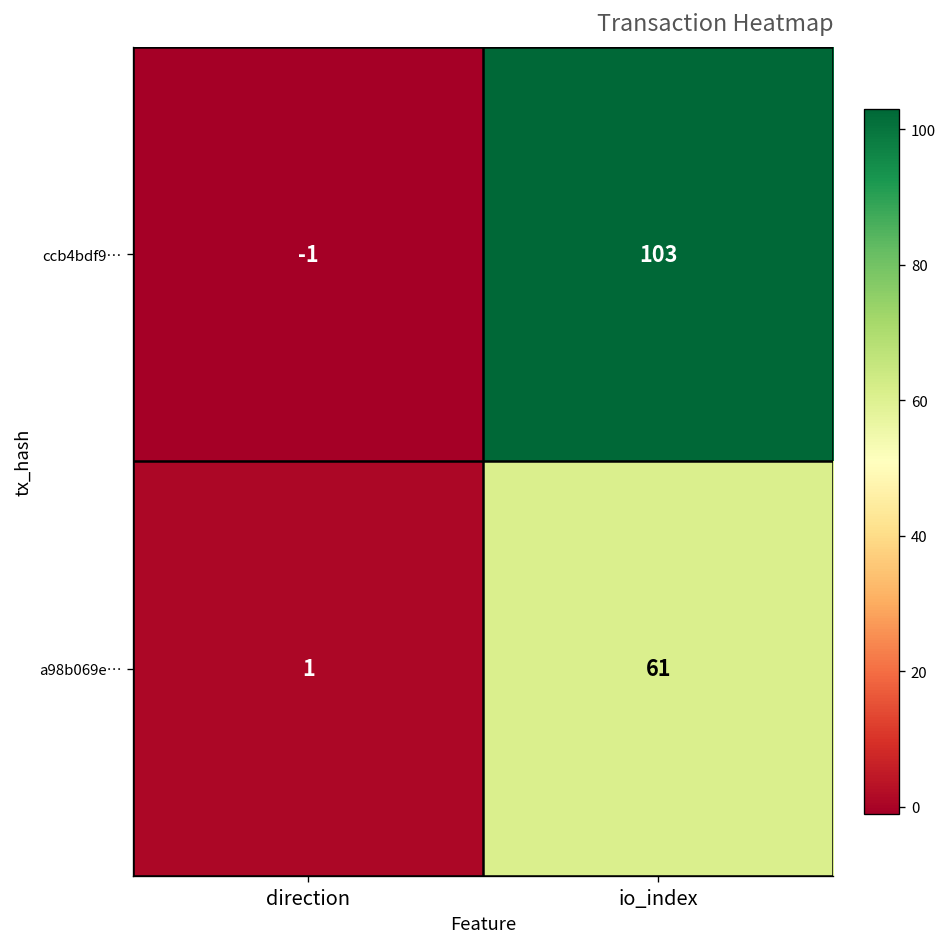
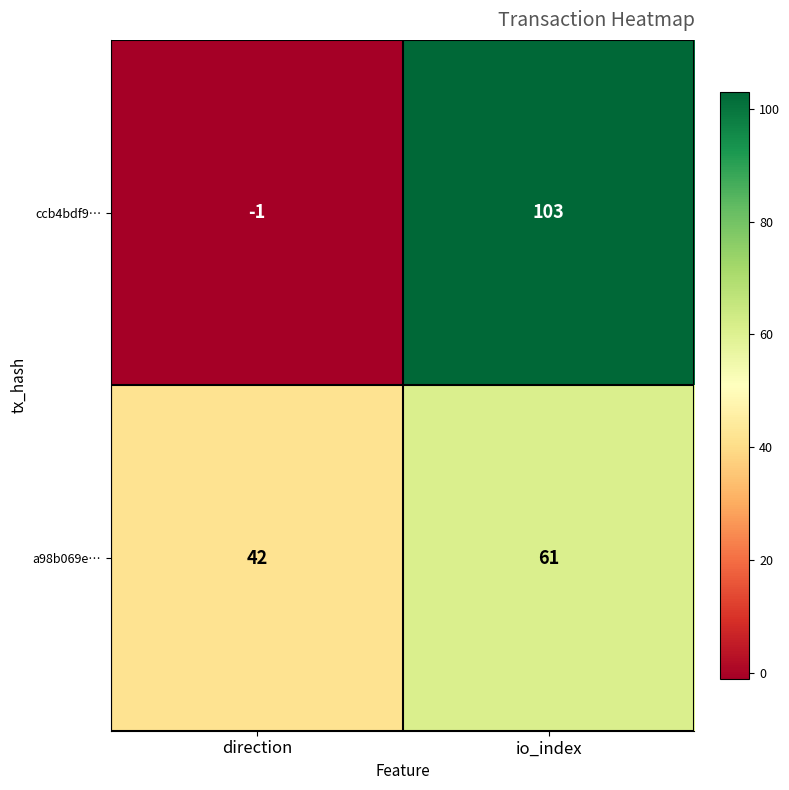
a98b069e…, direction: 1 -> 42
